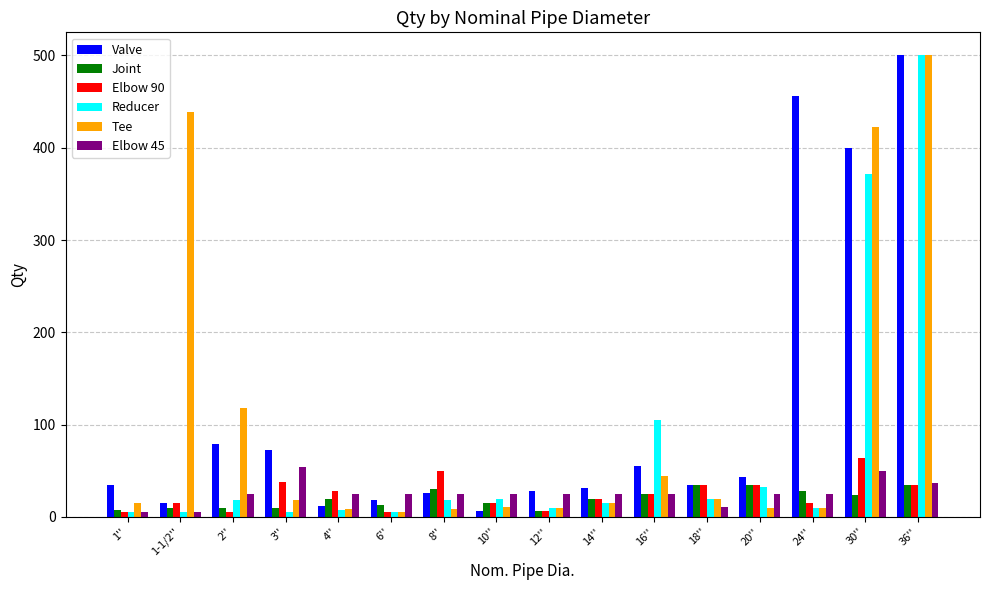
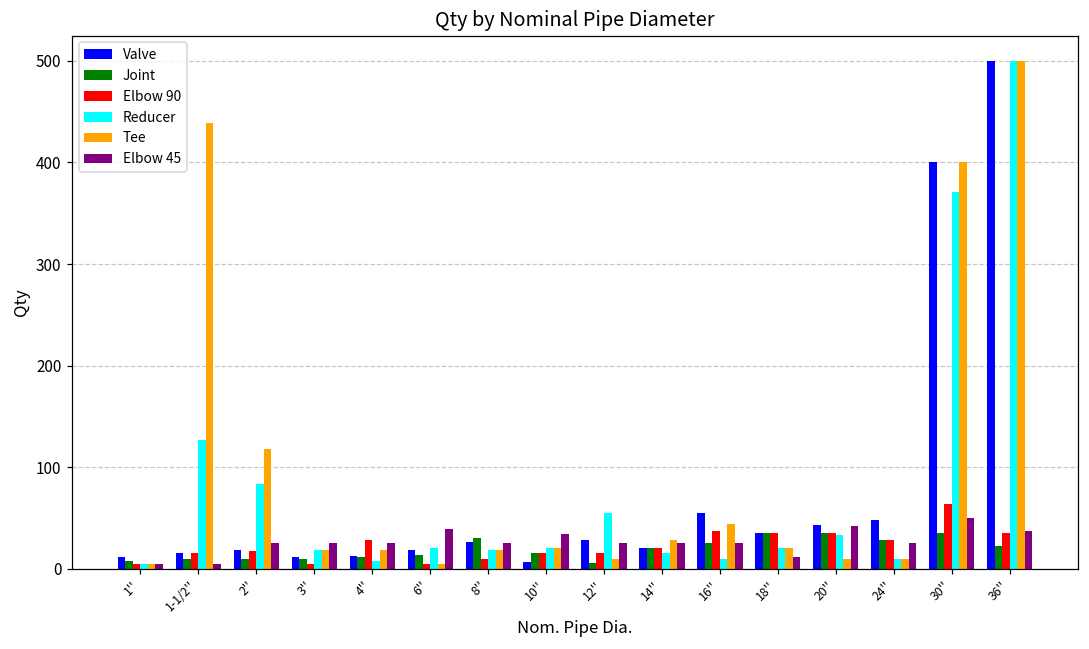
Valve, 1'': 40 -> 10
Tee, 1'': 20 -> 10
Reducer, 1-1/2'': 10 -> 130
Valve, 2'': 80 -> 20
Elbow 90, 2'': 10 -> 20
Reducer, 2'': 20 -> 80
Valve, 3'': 70 -> 10
Elbow 90, 3'': 40 -> 10
Reducer, 3'': 10 -> 20
Elbow 45, 3'': 50 -> 30
Joint, 4'': 20 -> 10
Tee, 4'': 10 -> 20
Reducer, 6'': 10 -> 20
Elbow 45, 6'': 30 -> 40
Elbow 90, 8'': 50 -> 10
Tee, 8'': 10 -> 20
Tee, 10'': 10 -> 20
Elbow 45, 10'': 25 -> 34
Elbow 90, 12'': 10 -> 20
Reducer, 12'': 10 -> 60
Valve, 14'': 30 -> 20
Tee, 14'': 20 -> 30
Elbow 90, 16'': 30 -> 40
Reducer, 16'': 110 -> 10
Elbow 45, 20'': 30 -> 40
Valve, 24'': 460 -> 50
Elbow 90, 24'': 20 -> 30
Joint, 30'': 20 -> 40
Tee, 30'': 420 -> 400
Joint, 36'': 40 -> 20
